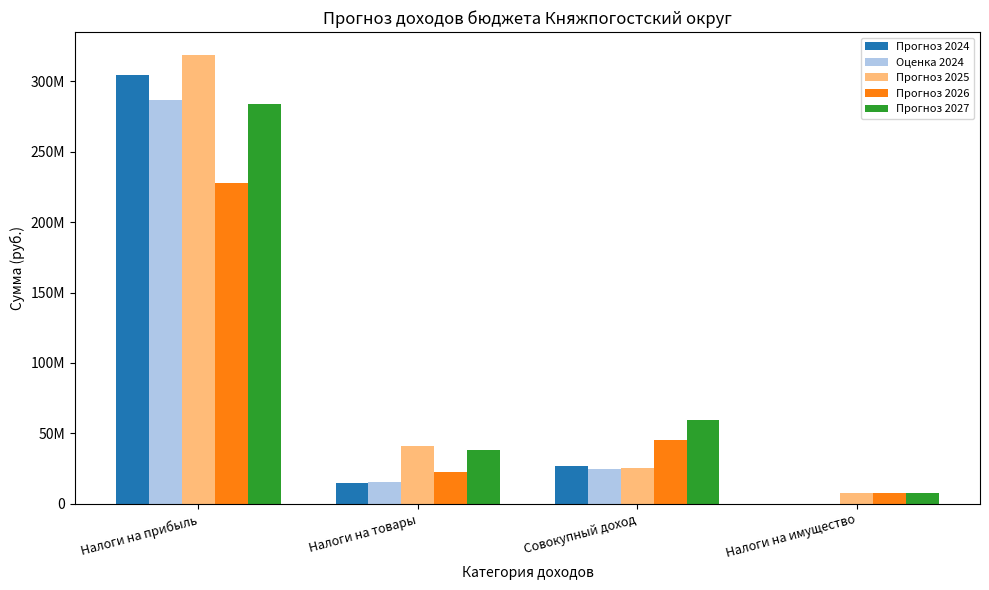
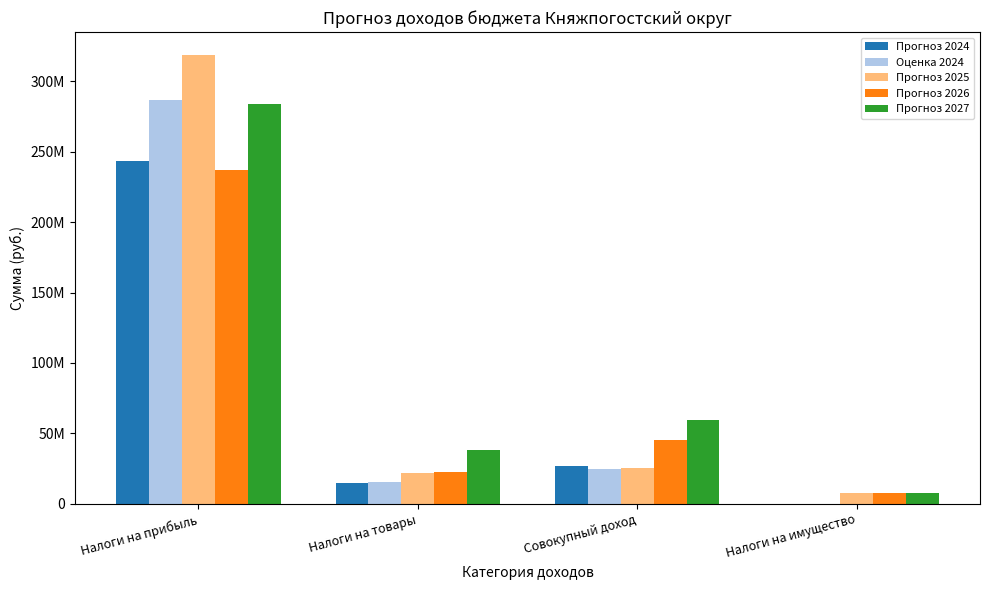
Прогноз 2024, Налоги на прибыль: 305000000 -> 243000000
Прогноз 2026, Налоги на прибыль: 228000000 -> 237000000
Прогноз 2025, Налоги на товары: 41000000 -> 22000000
